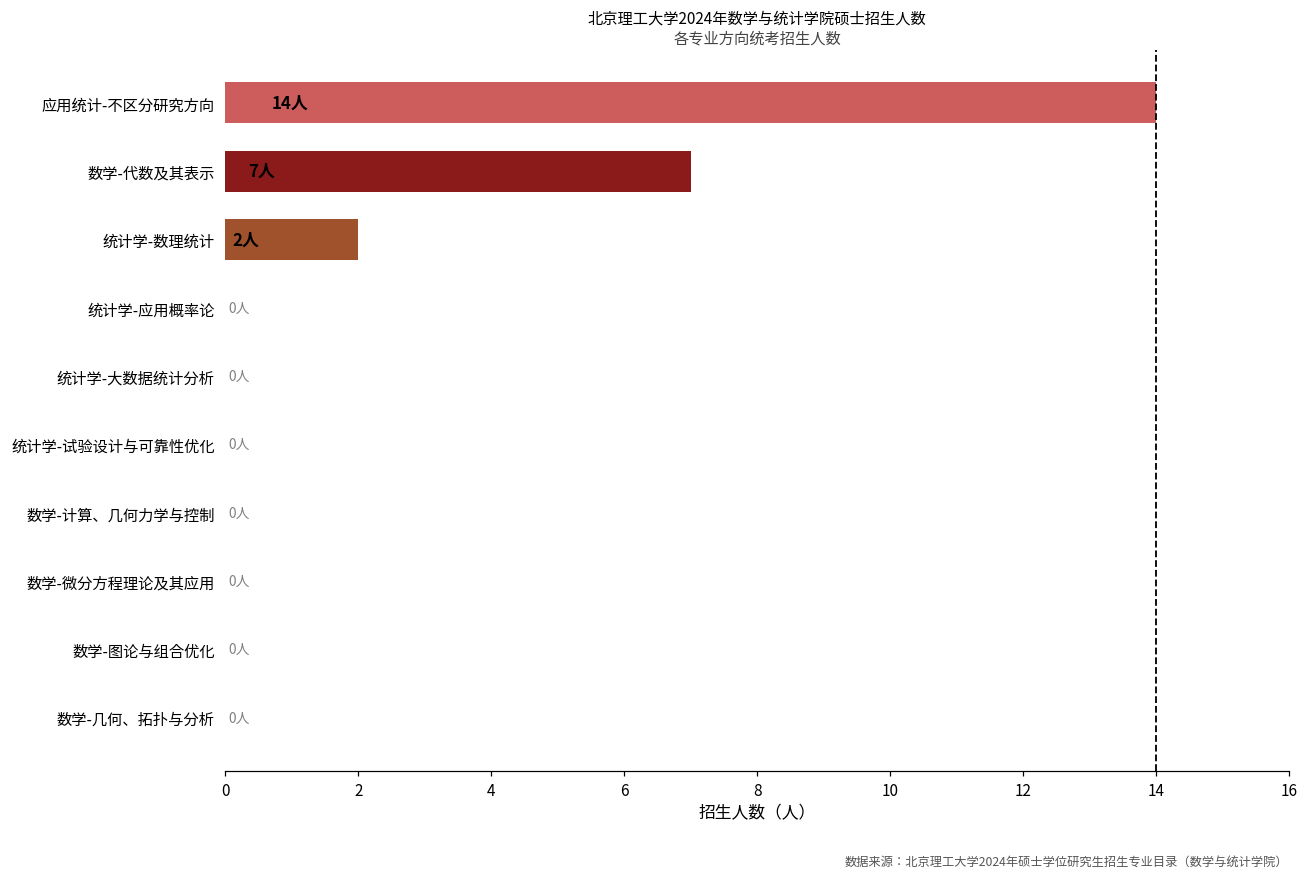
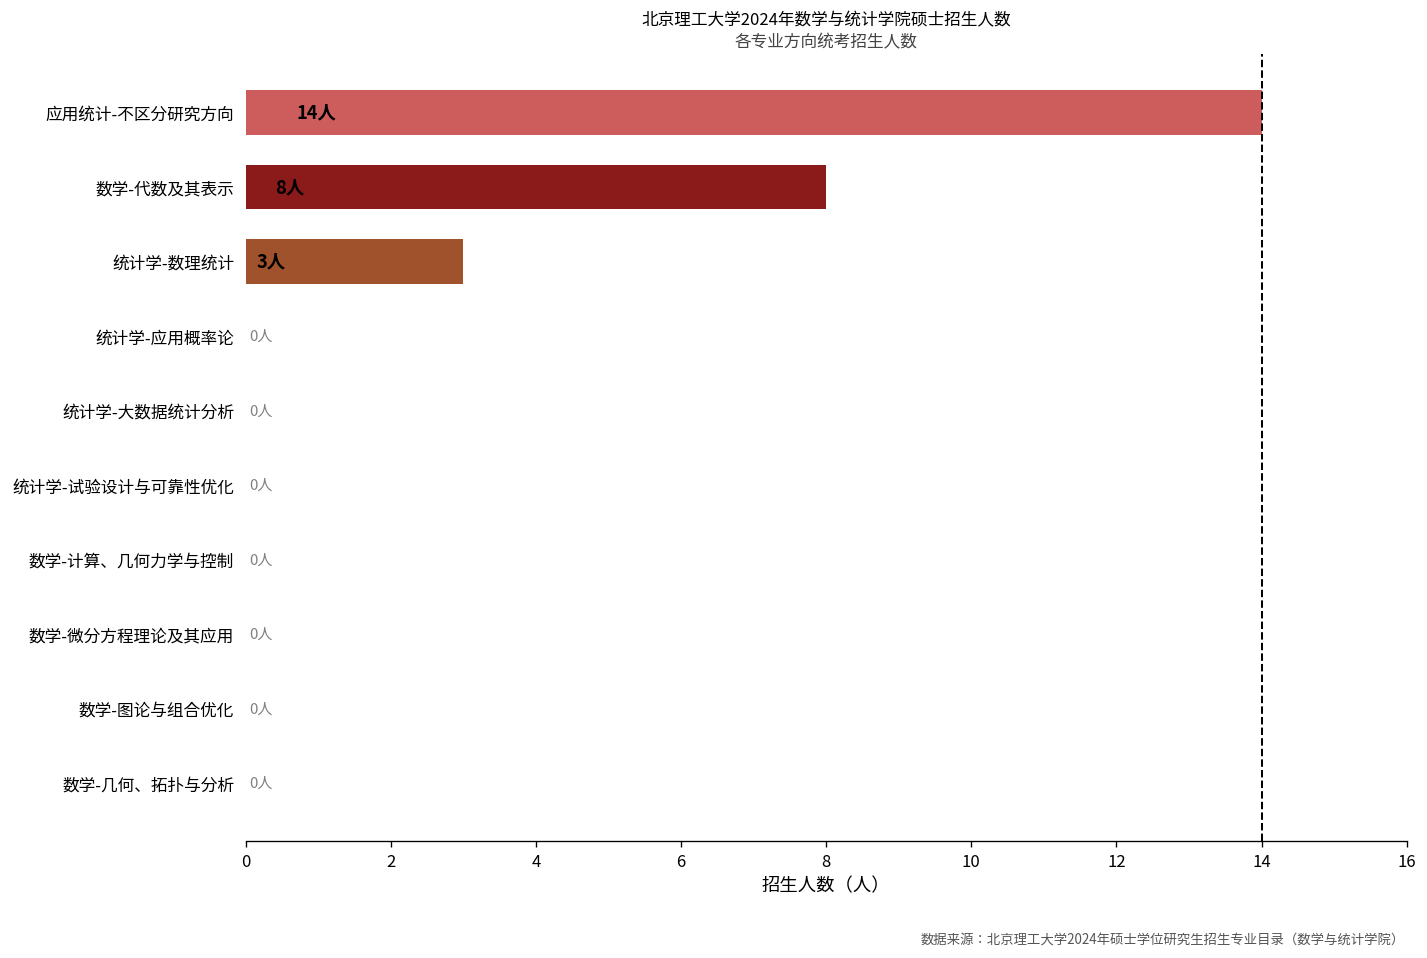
数学-代数及其表示: 7人 -> 8人
统计学-数理统计: 2人 -> 3人
